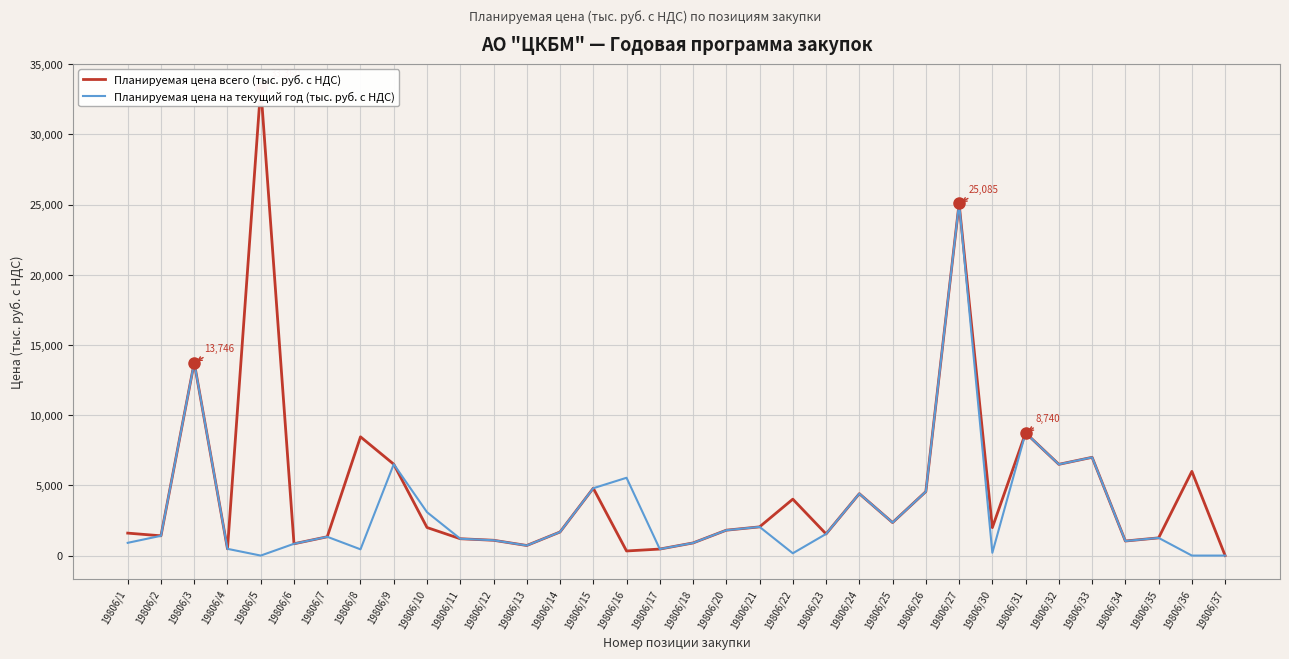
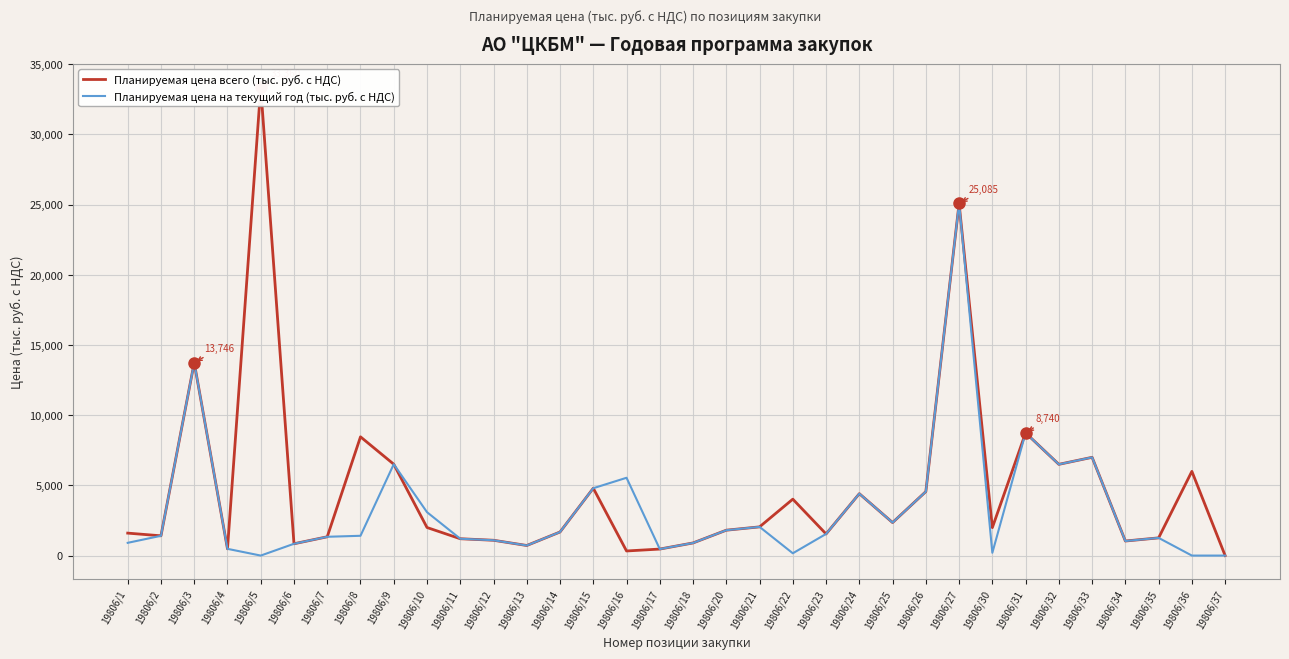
Планируемая цена на текущий год (тыс. руб. с НДС), 19806/8: 400 -> 1,400
